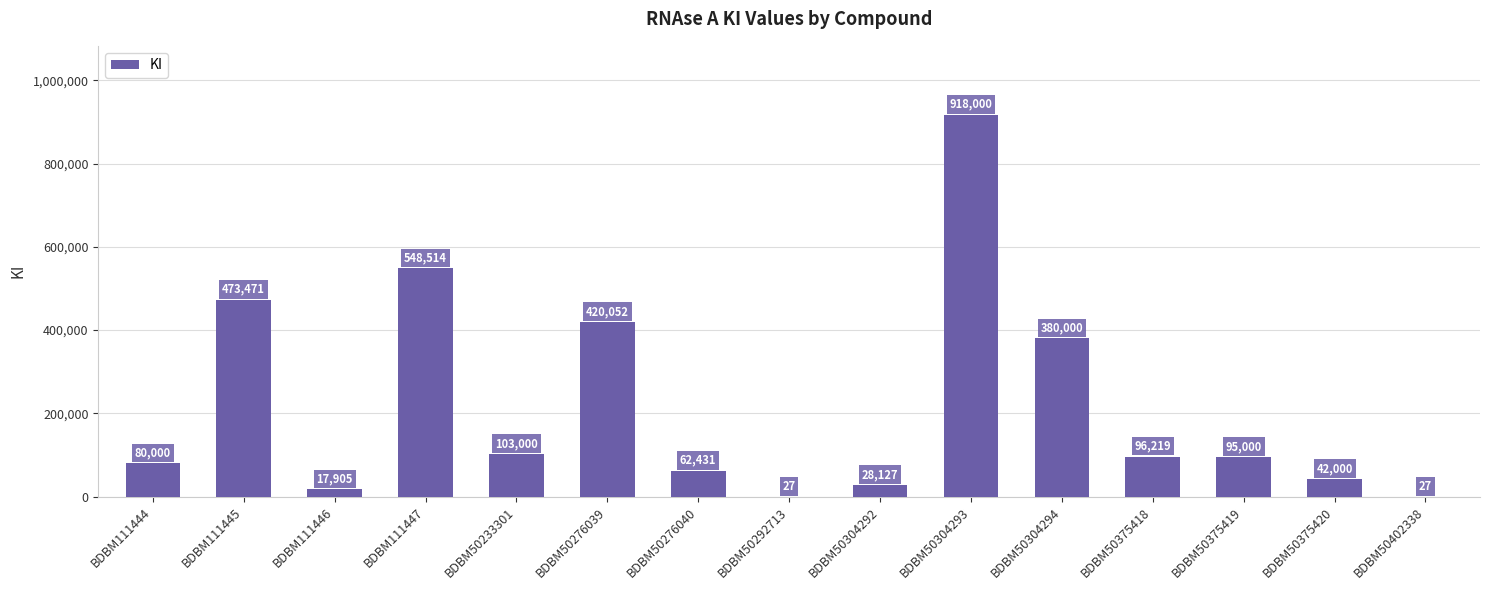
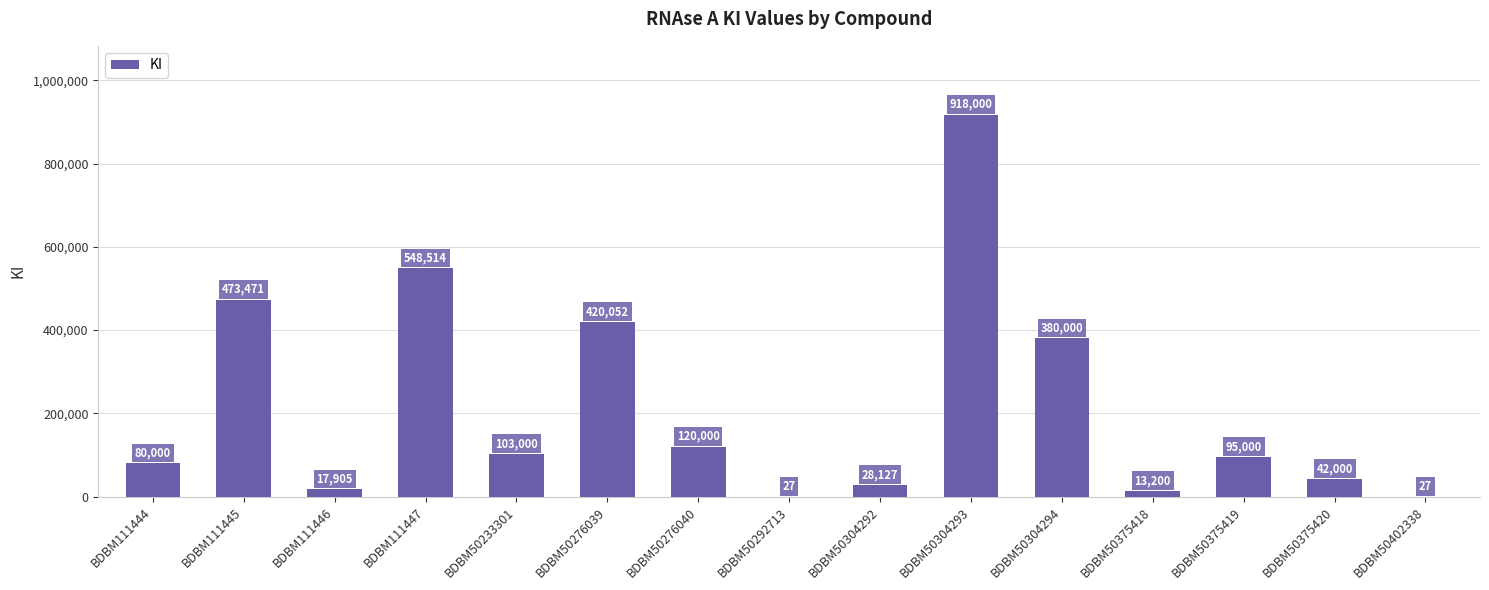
BDBM50276040: 62,431 -> 120,000
BDBM50375418: 96,219 -> 13,200
